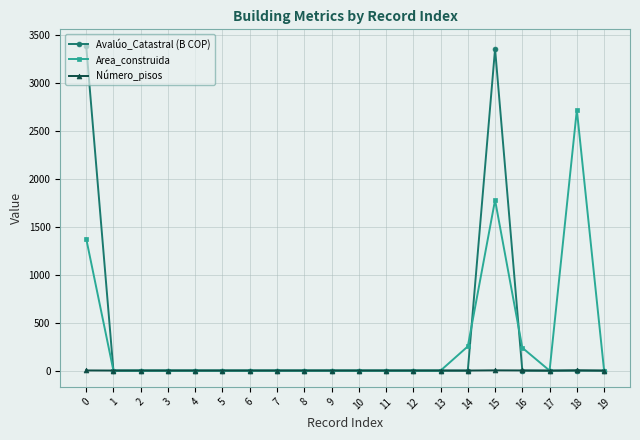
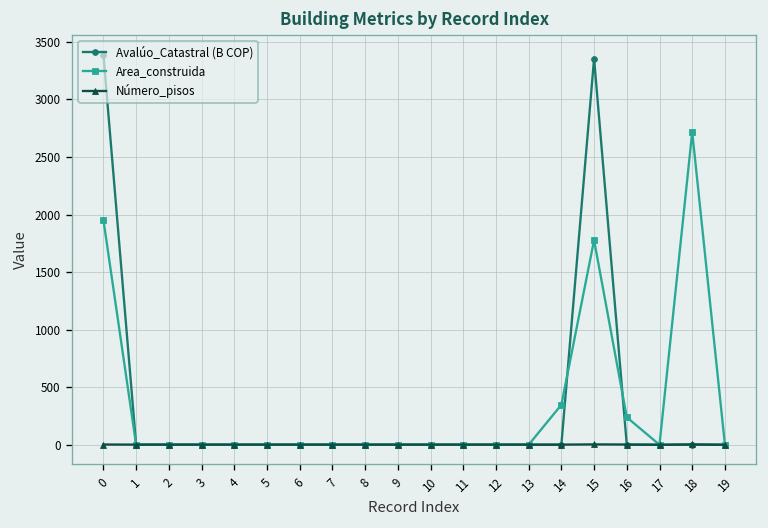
Area_construida, 0: 1400 -> 2000
Area_construida, 14: 250 -> 350
